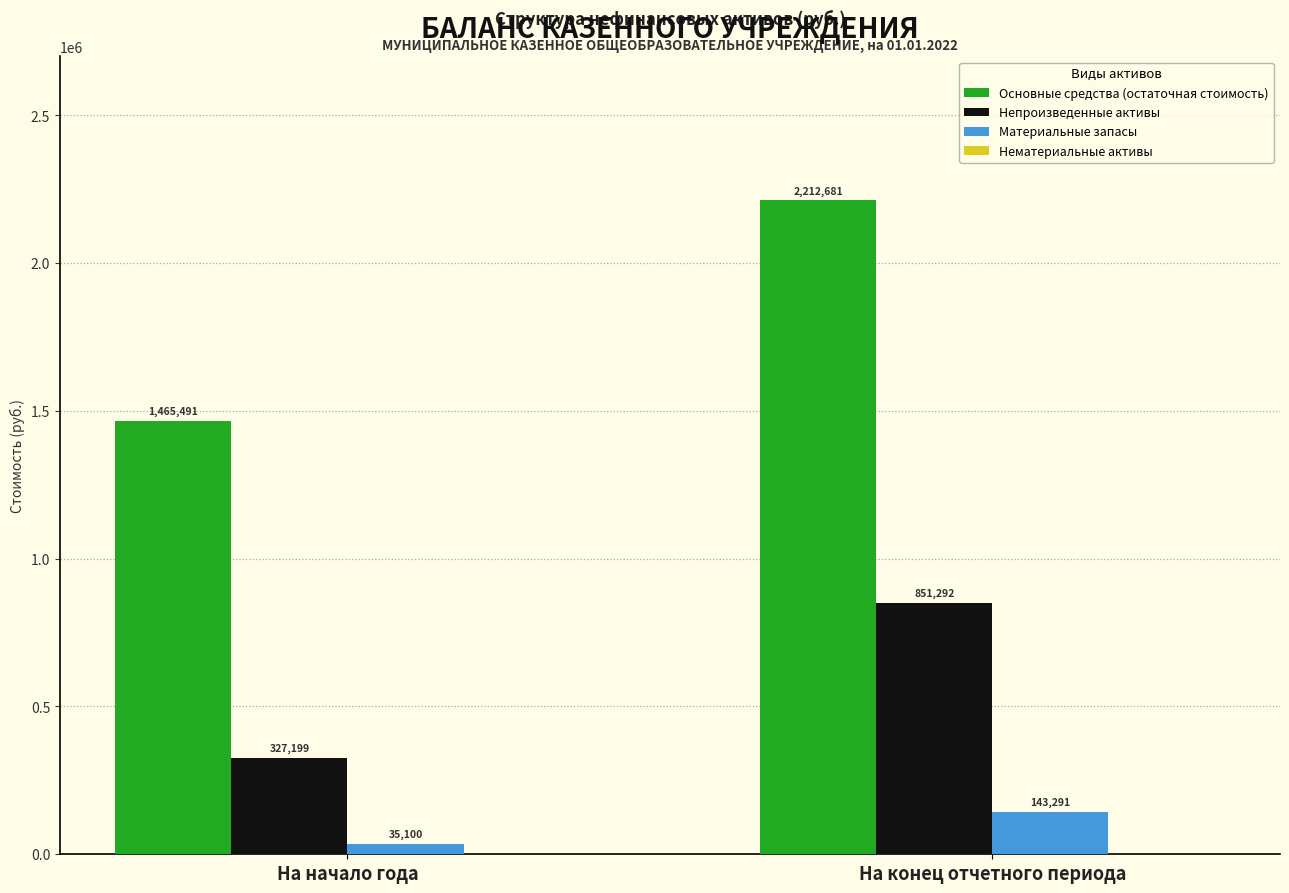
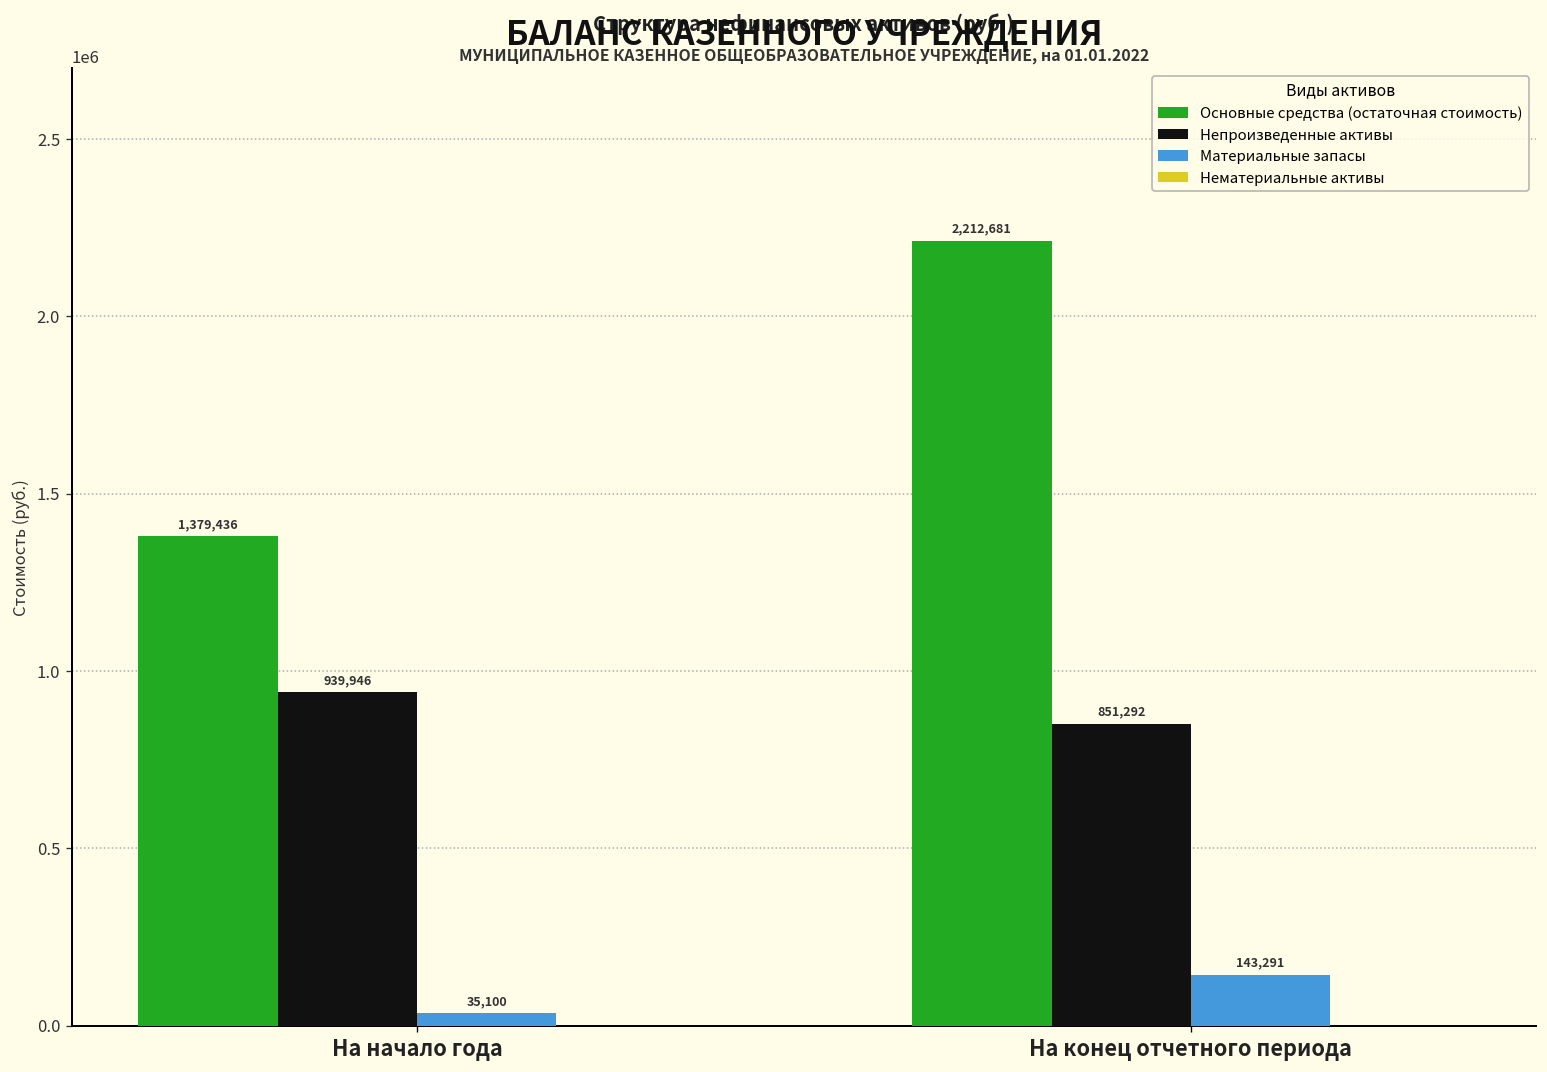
Основные средства (остаточная стоимость), На начало года: 1,465,491 -> 1,379,436
Непроизведенные активы, На начало года: 327,199 -> 939,946
